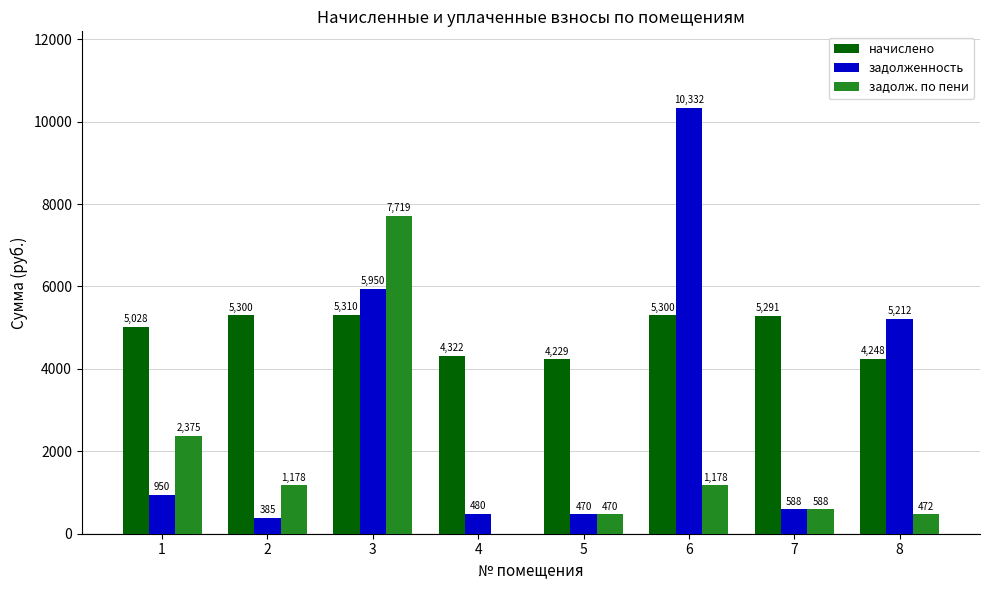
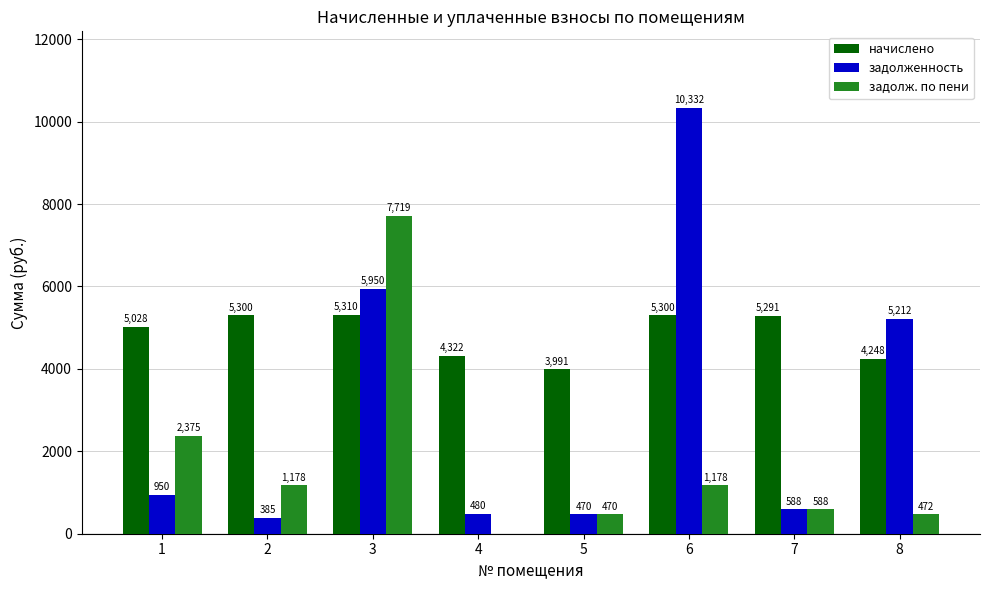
начислено, 5: 4,229 -> 3,991
